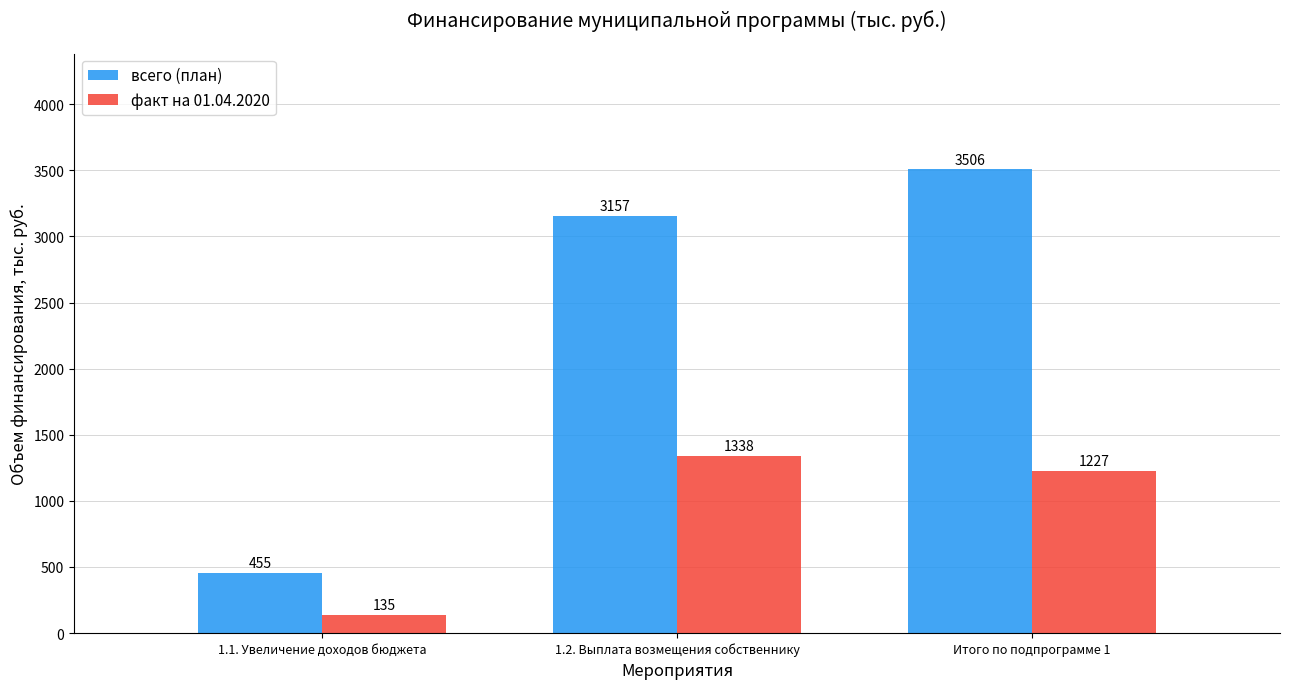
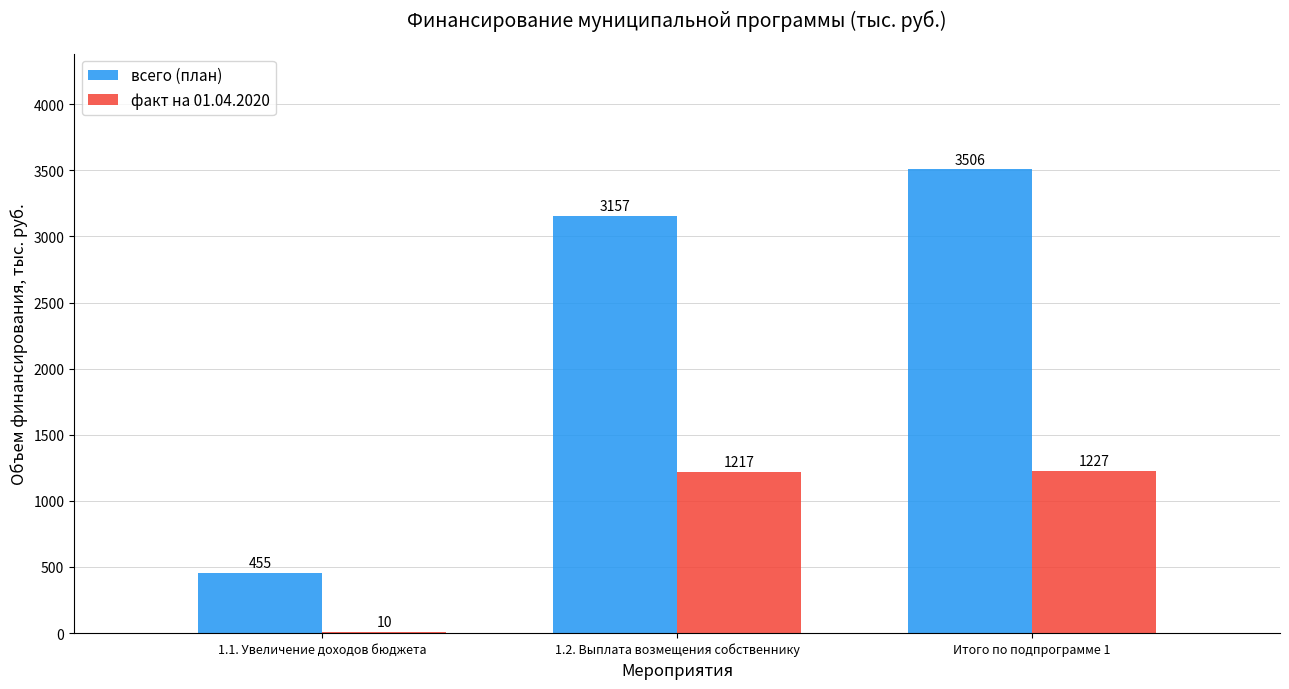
факт на 01.04.2020, 1.1. Увеличение доходов бюджета: 135 -> 10
факт на 01.04.2020, 1.2. Выплата возмещения собственнику: 1338 -> 1217
